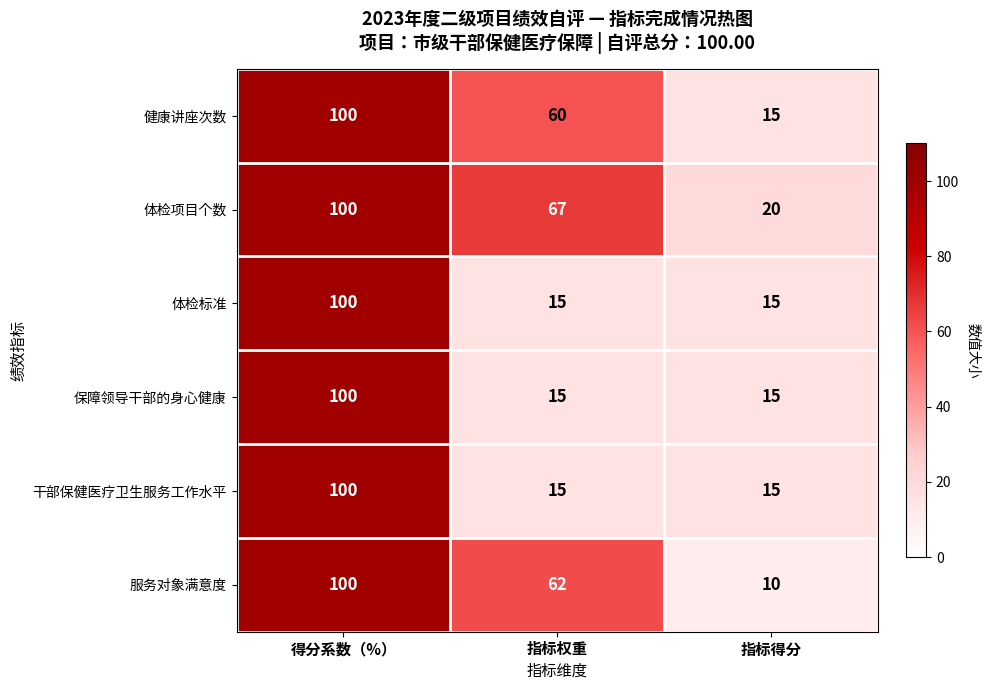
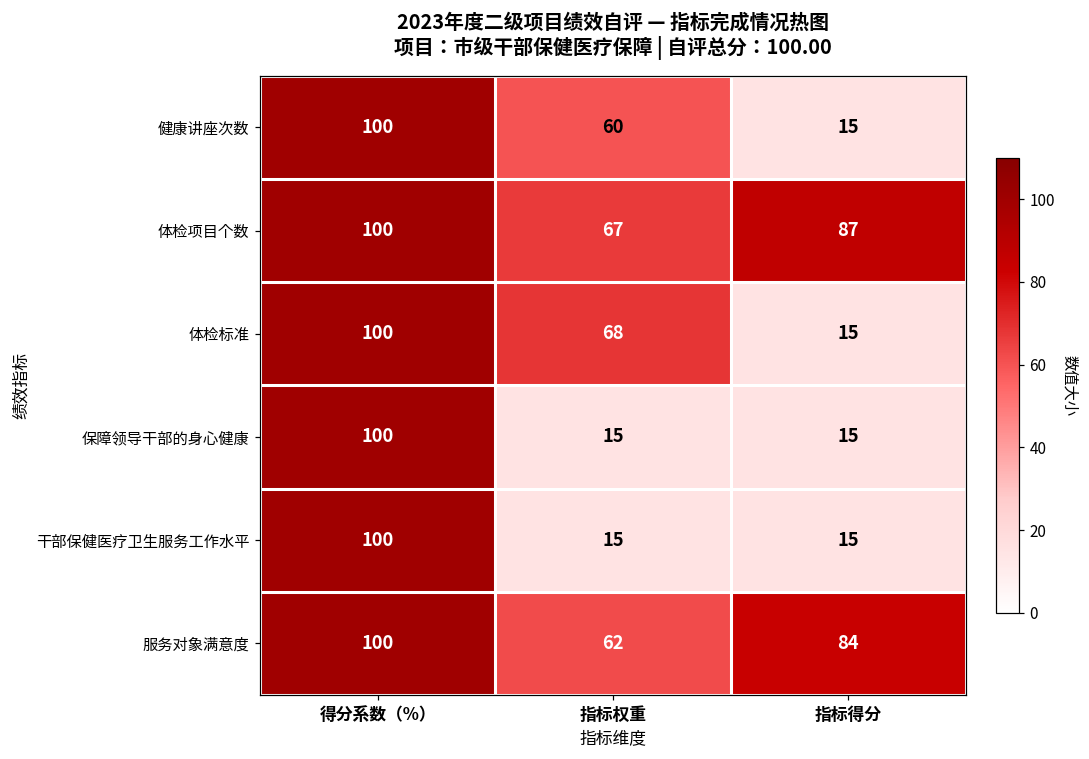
体检项目个数, 指标得分: 20 -> 87
体检标准, 指标权重: 15 -> 68
服务对象满意度, 指标得分: 10 -> 84
